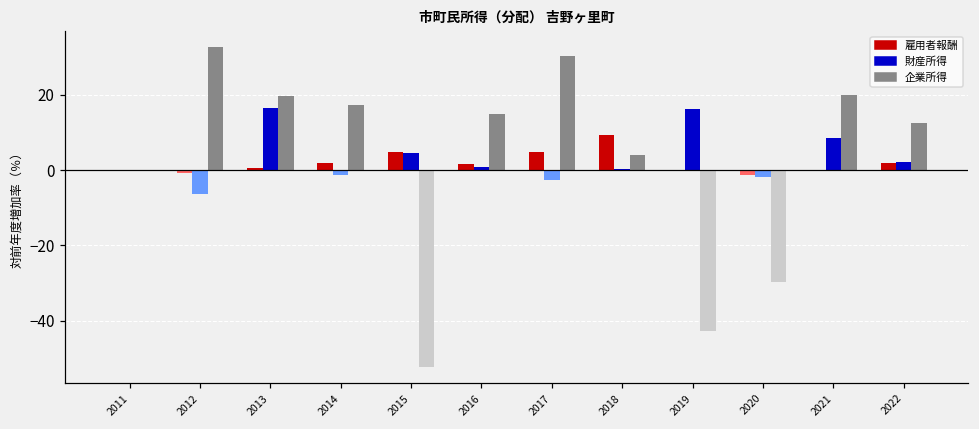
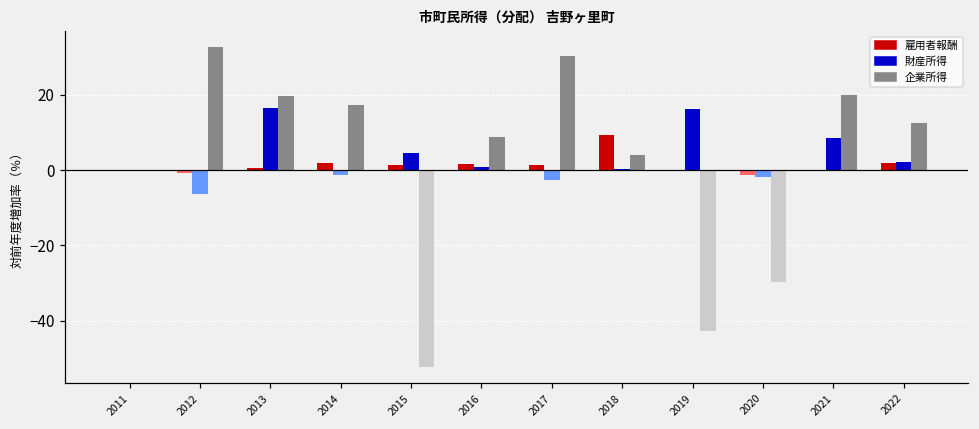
雇用者報酬, 2015: 5 -> 1
企業所得, 2016: 15 -> 9
雇用者報酬, 2017: 5 -> 1
